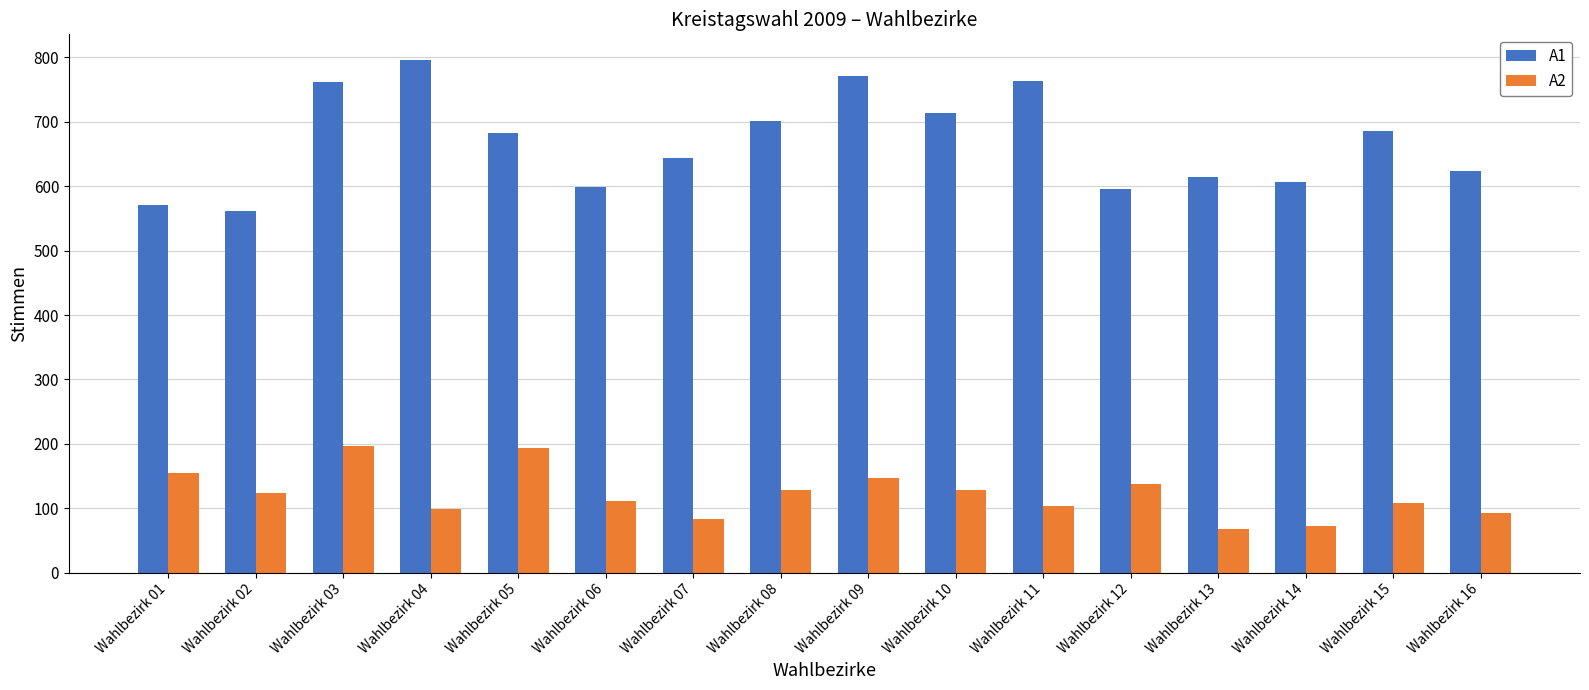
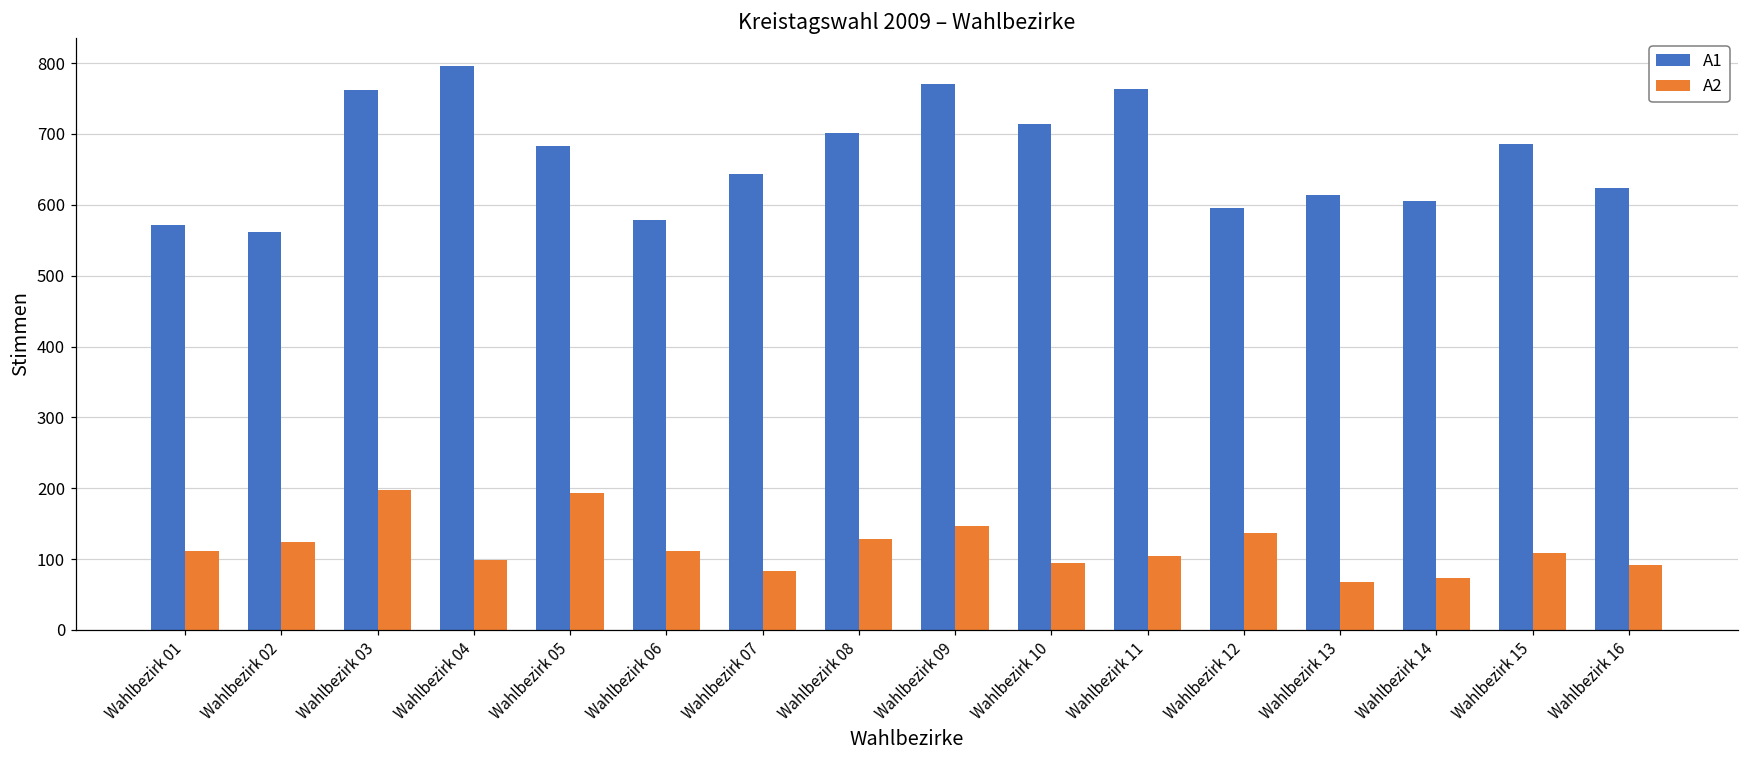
A2, Wahlbezirk 01: 150 -> 110
A1, Wahlbezirk 06: 600 -> 580
A2, Wahlbezirk 10: 130 -> 90
